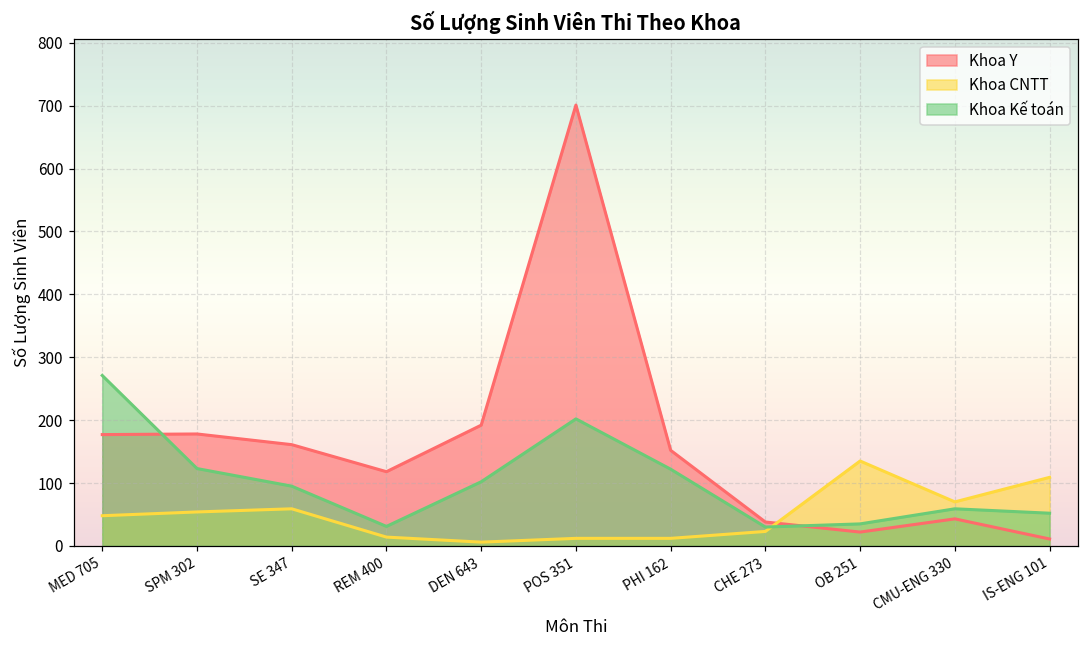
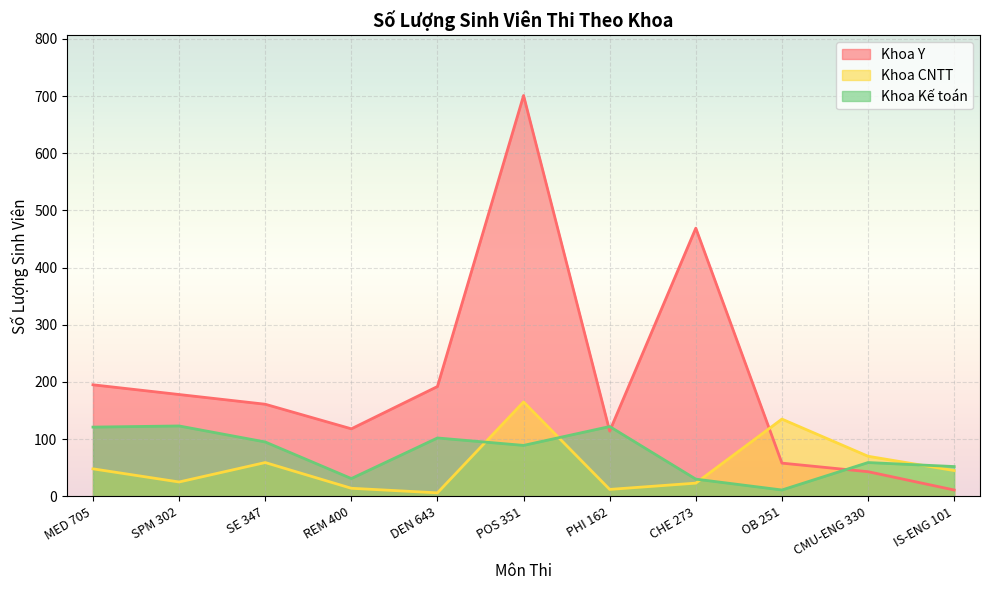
Khoa Y, MED 705: 180 -> 200
Khoa Kế toán, MED 705: 270 -> 120
Khoa CNTT, SPM 302: 50 -> 30
Khoa CNTT, POS 351: 10 -> 170
Khoa Kế toán, POS 351: 200 -> 90
Khoa Y, PHI 162: 150 -> 110
Khoa Y, CHE 273: 40 -> 470
Khoa Y, OB 251: 20 -> 60
Khoa Kế toán, OB 251: 40 -> 10
Khoa CNTT, IS-ENG 101: 110 -> 50
